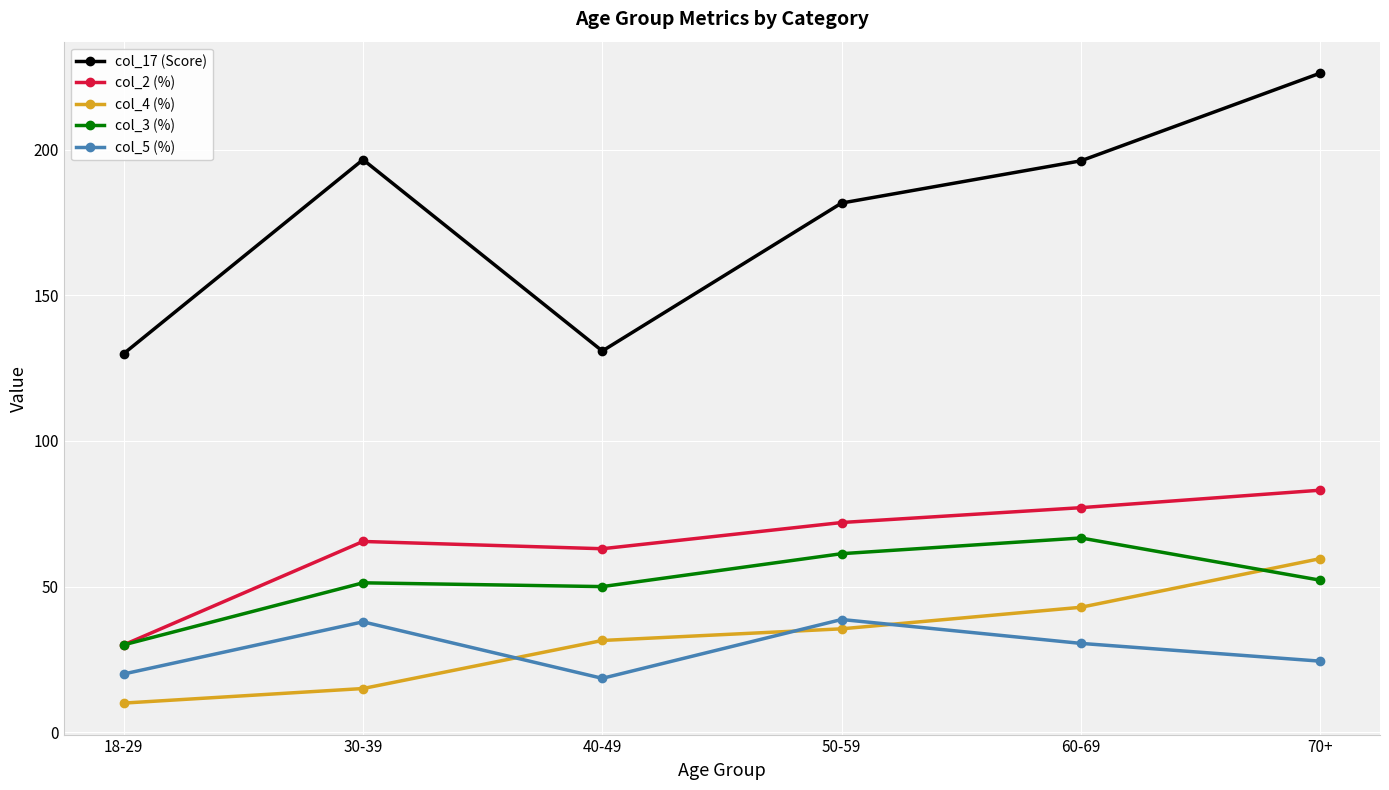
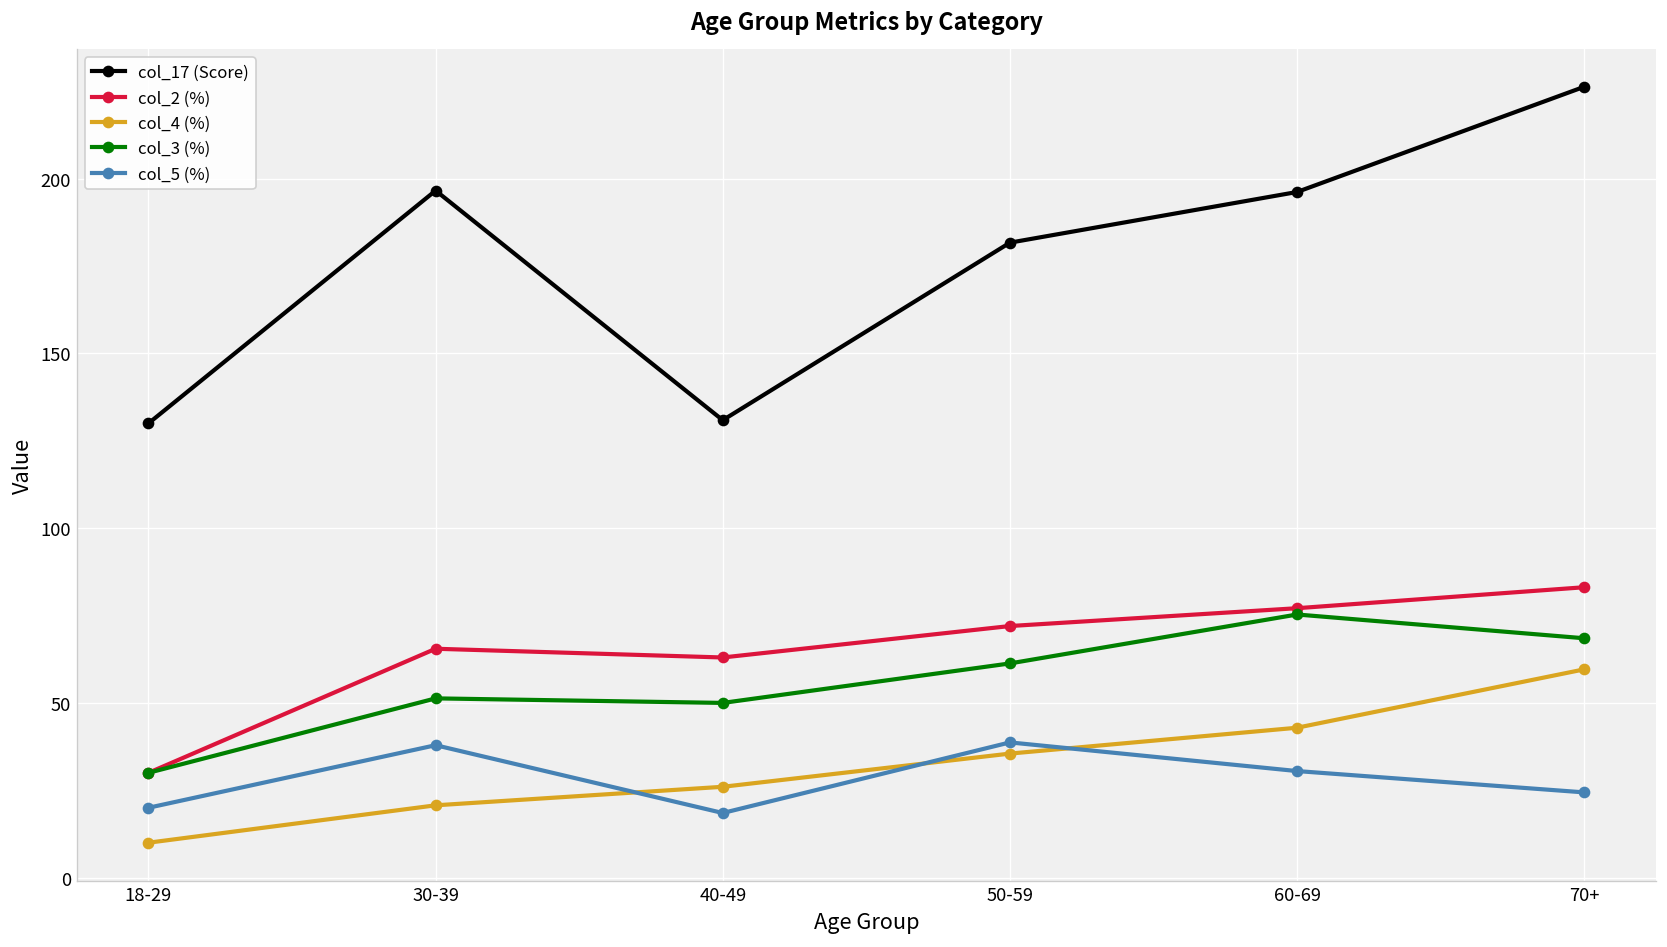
col_4 (%), 30-39: 15 -> 21
col_4 (%), 40-49: 32 -> 26
col_3 (%), 60-69: 67 -> 75
col_3 (%), 70+: 52 -> 69
